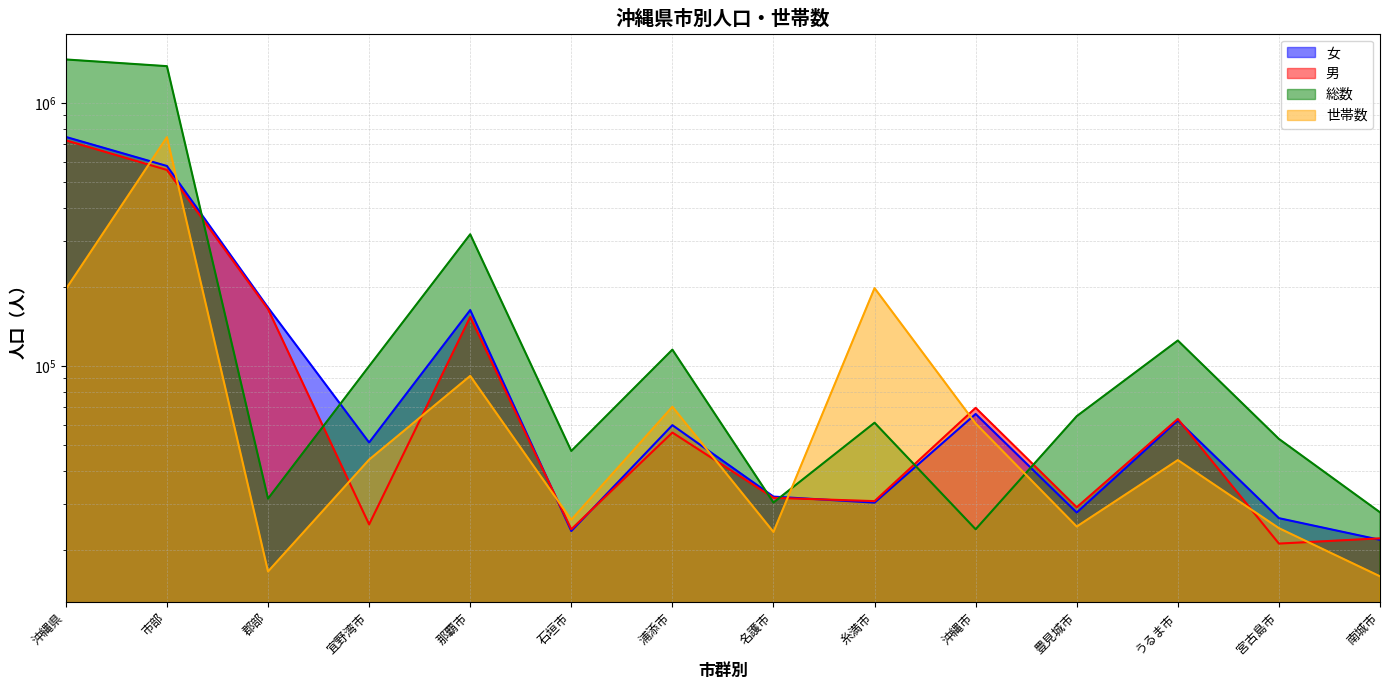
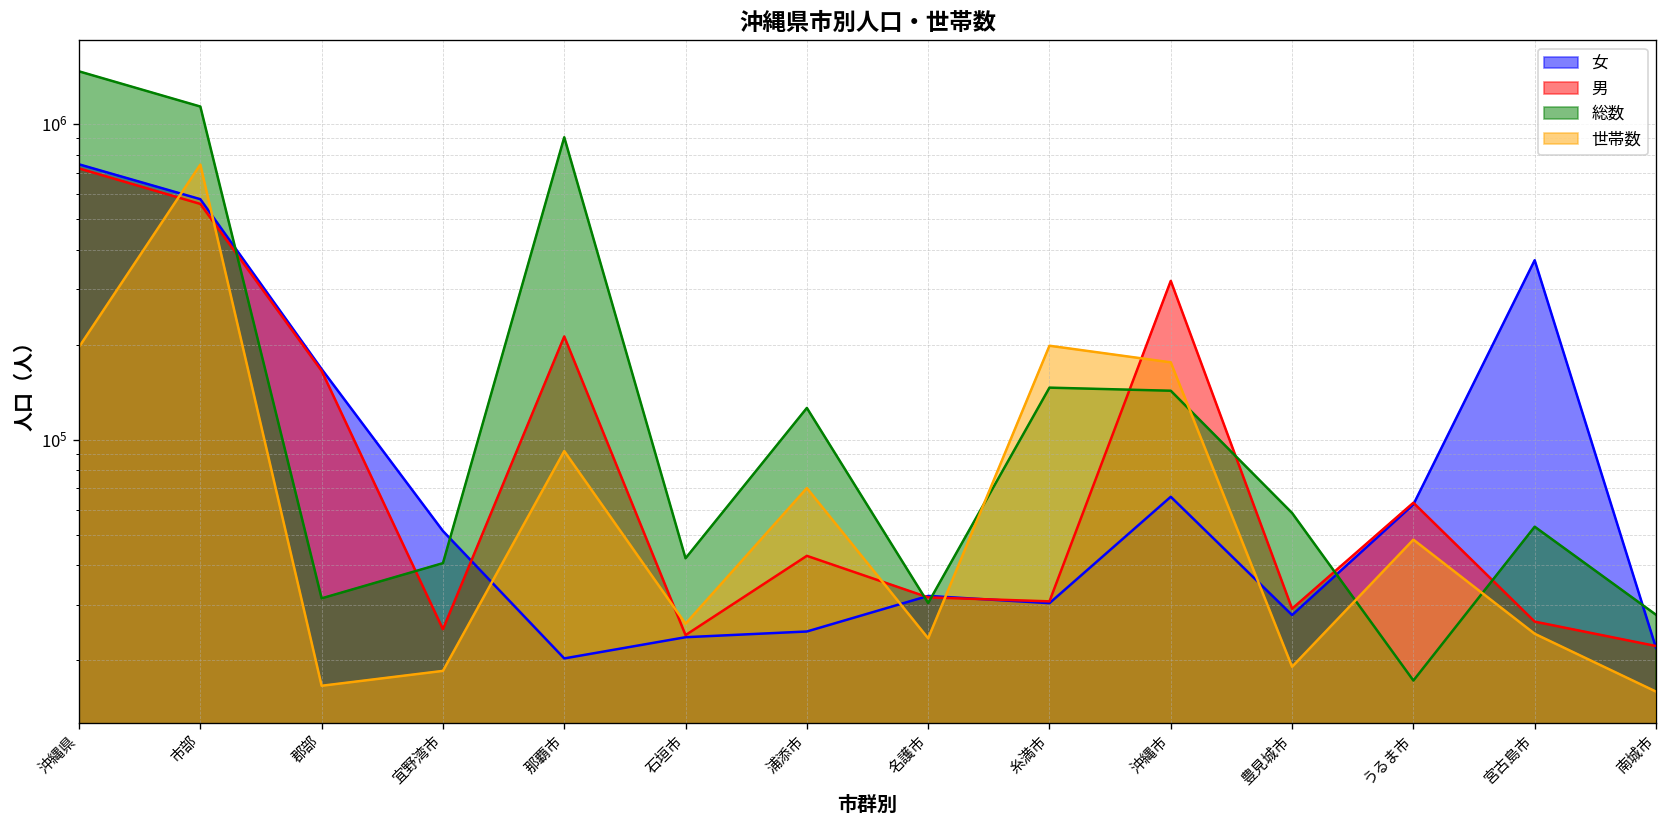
総数, 市部: 1400000 -> 1140000
総数, 宜野湾市: 100000 -> 41000
世帯数, 宜野湾市: 44000 -> 18000
女, 那覇市: 160000 -> 20000
男, 那覇市: 150000 -> 210000
総数, 那覇市: 320000 -> 910000
総数, 石垣市: 48000 -> 42000
女, 浦添市: 60000 -> 25000
男, 浦添市: 56000 -> 43000
総数, 浦添市: 120000 -> 130000
総数, 糸満市: 61000 -> 150000
男, 沖縄市: 69000 -> 320000
総数, 沖縄市: 24000 -> 140000
世帯数, 沖縄市: 61000 -> 180000
総数, 豊見城市: 65000 -> 59000
世帯数, 豊見城市: 25000 -> 19000
総数, うるま市: 130000 -> 17000
世帯数, うるま市: 44000 -> 48000
女, 宮古島市: 26000 -> 370000
男, 宮古島市: 21000 -> 26000
